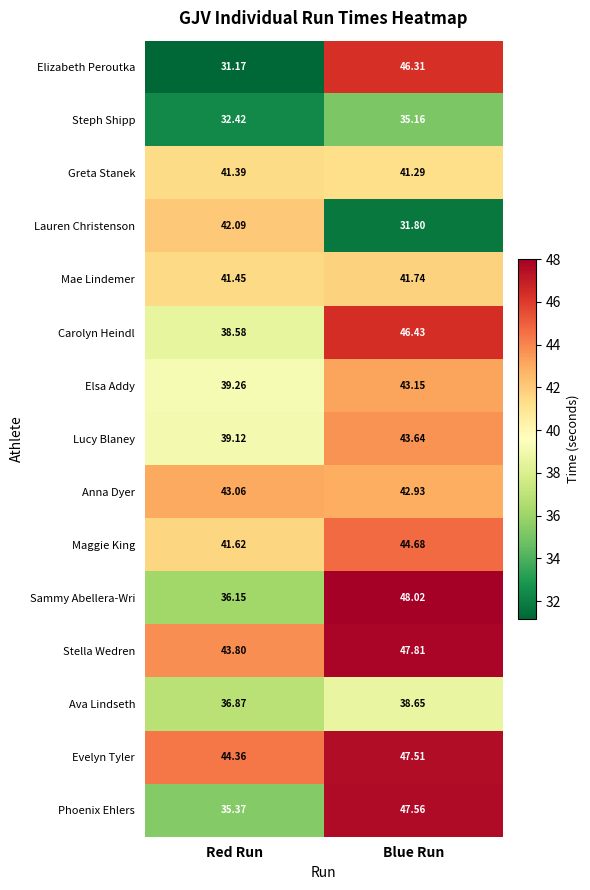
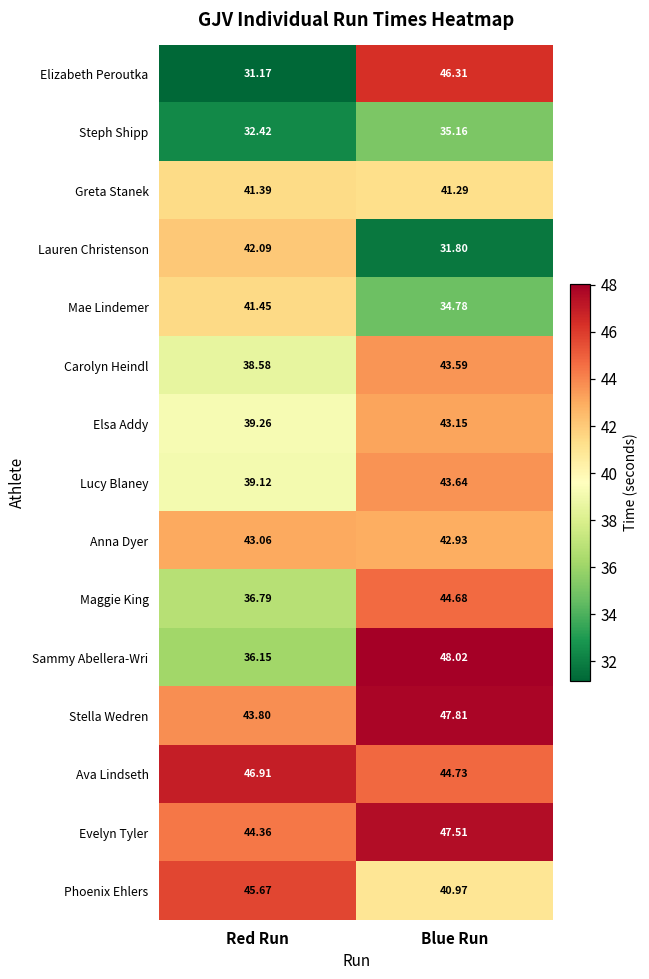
Mae Lindemer, Blue Run: 41.74 -> 34.78
Carolyn Heindl, Blue Run: 46.43 -> 43.59
Maggie King, Red Run: 41.62 -> 36.79
Ava Lindseth, Red Run: 36.87 -> 46.91
Ava Lindseth, Blue Run: 38.65 -> 44.73
Phoenix Ehlers, Red Run: 35.37 -> 45.67
Phoenix Ehlers, Blue Run: 47.56 -> 40.97
